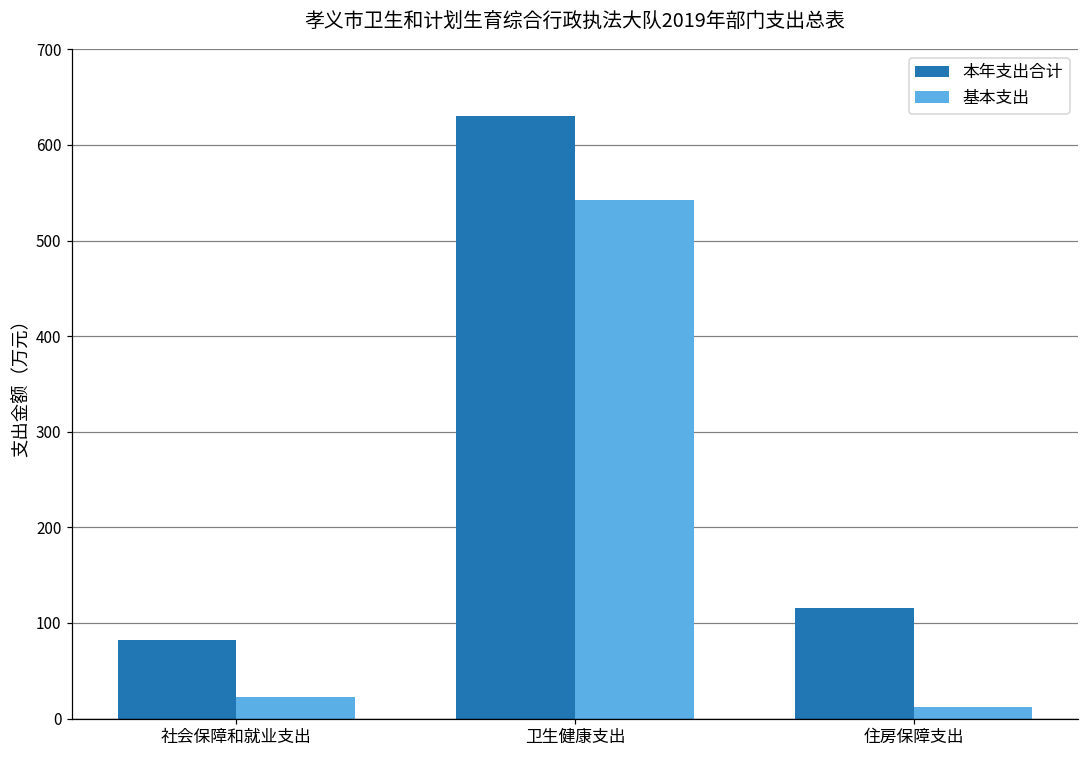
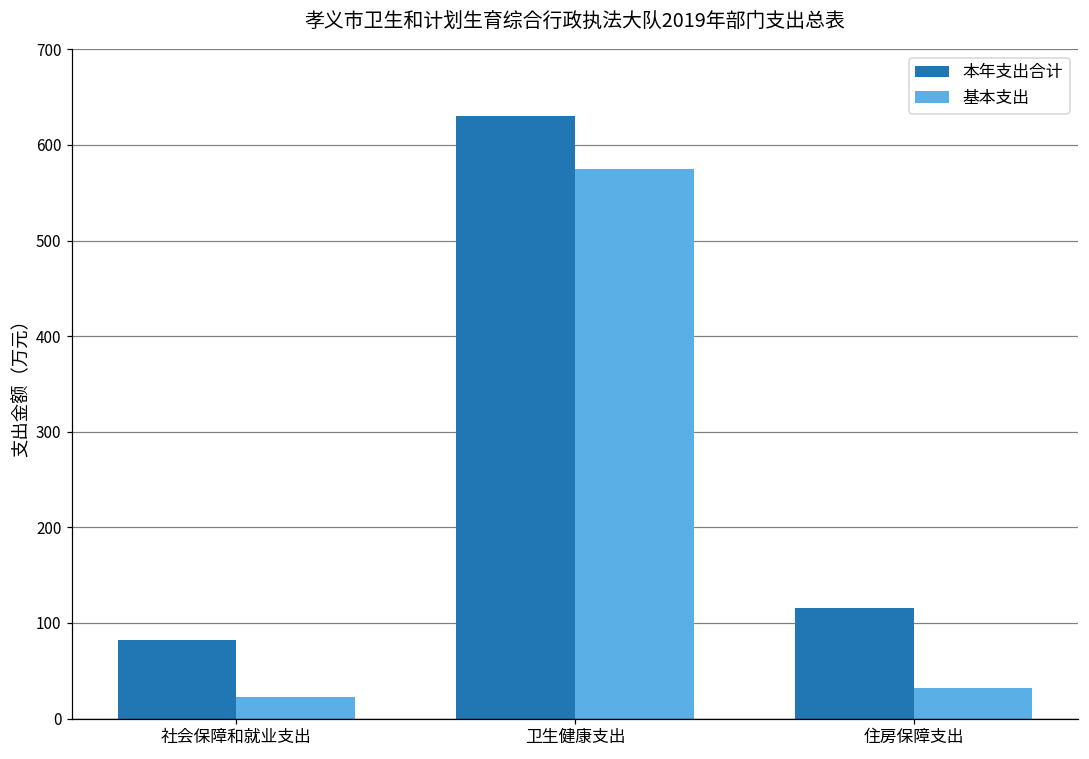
基本支出, 卫生健康支出: 540 -> 570
基本支出, 住房保障支出: 10 -> 30
